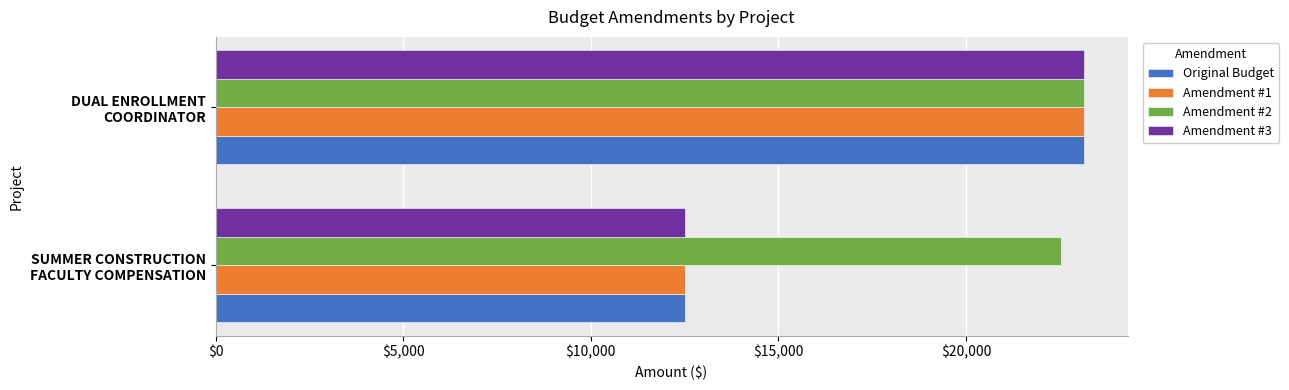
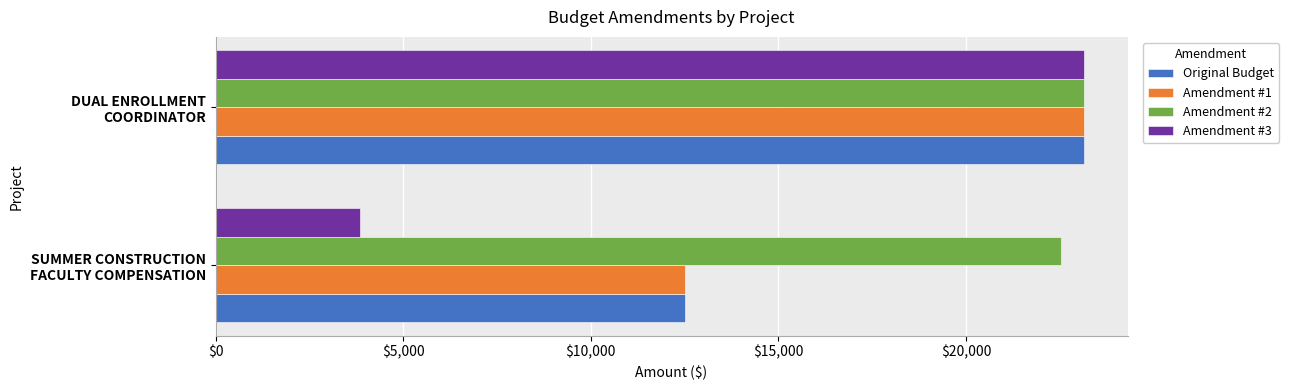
Amendment #3, SUMMER CONSTRUCTION FACULTY COMPENSATION: $12,500 -> $3,800
